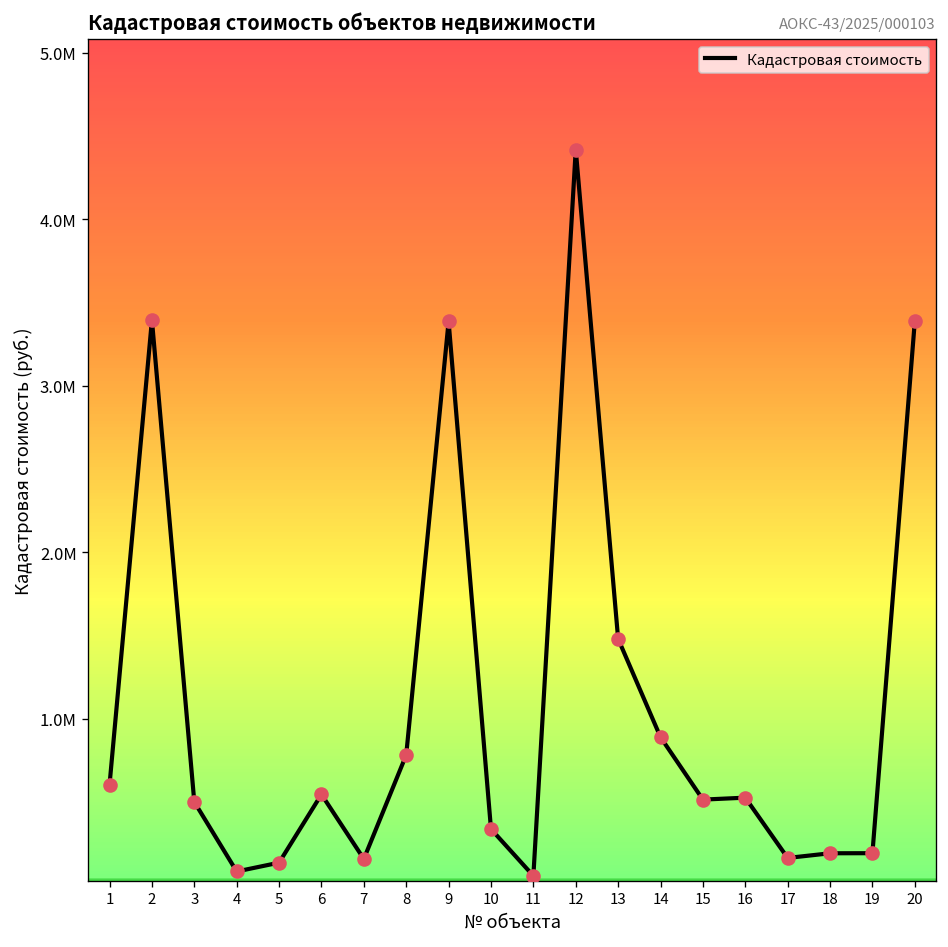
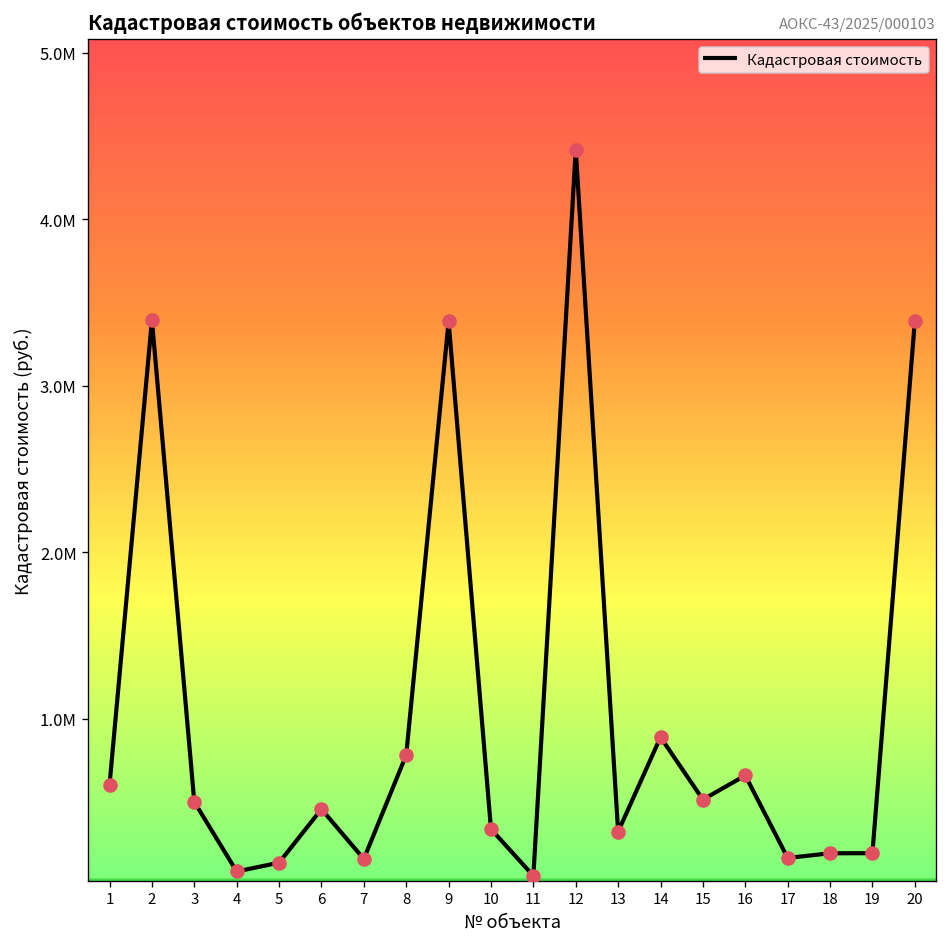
6: 550000 -> 460000
13: 1480000 -> 320000
16: 530000 -> 660000
